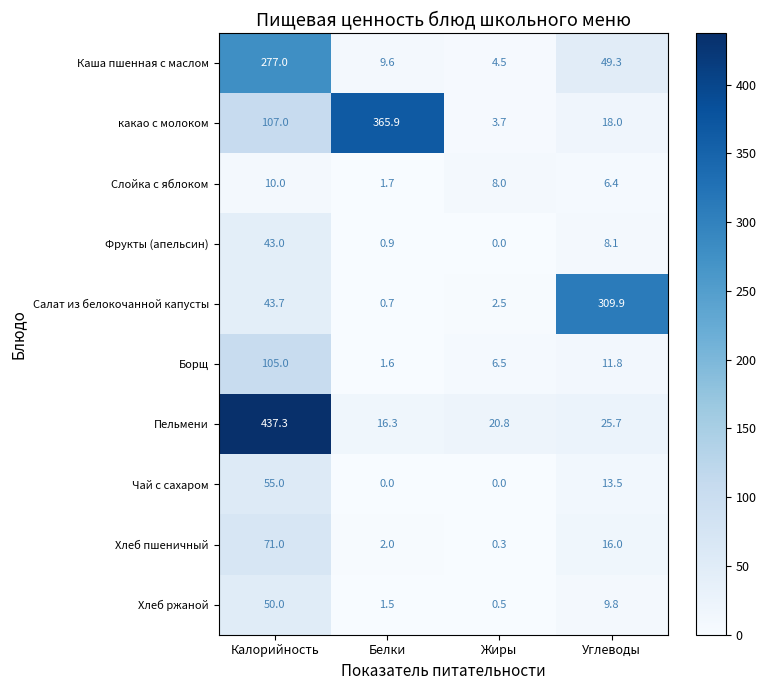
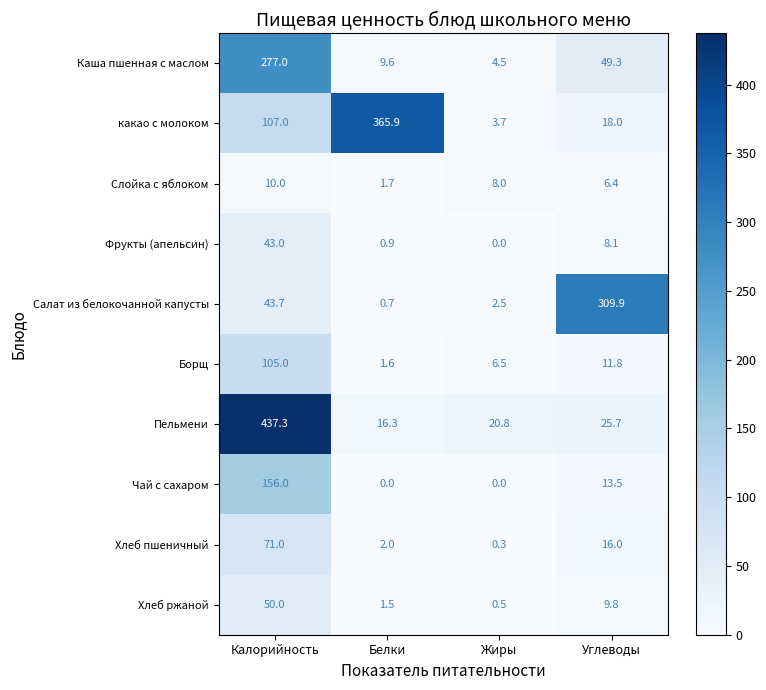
Чай с сахаром, Калорийность: 55.0 -> 156.0
